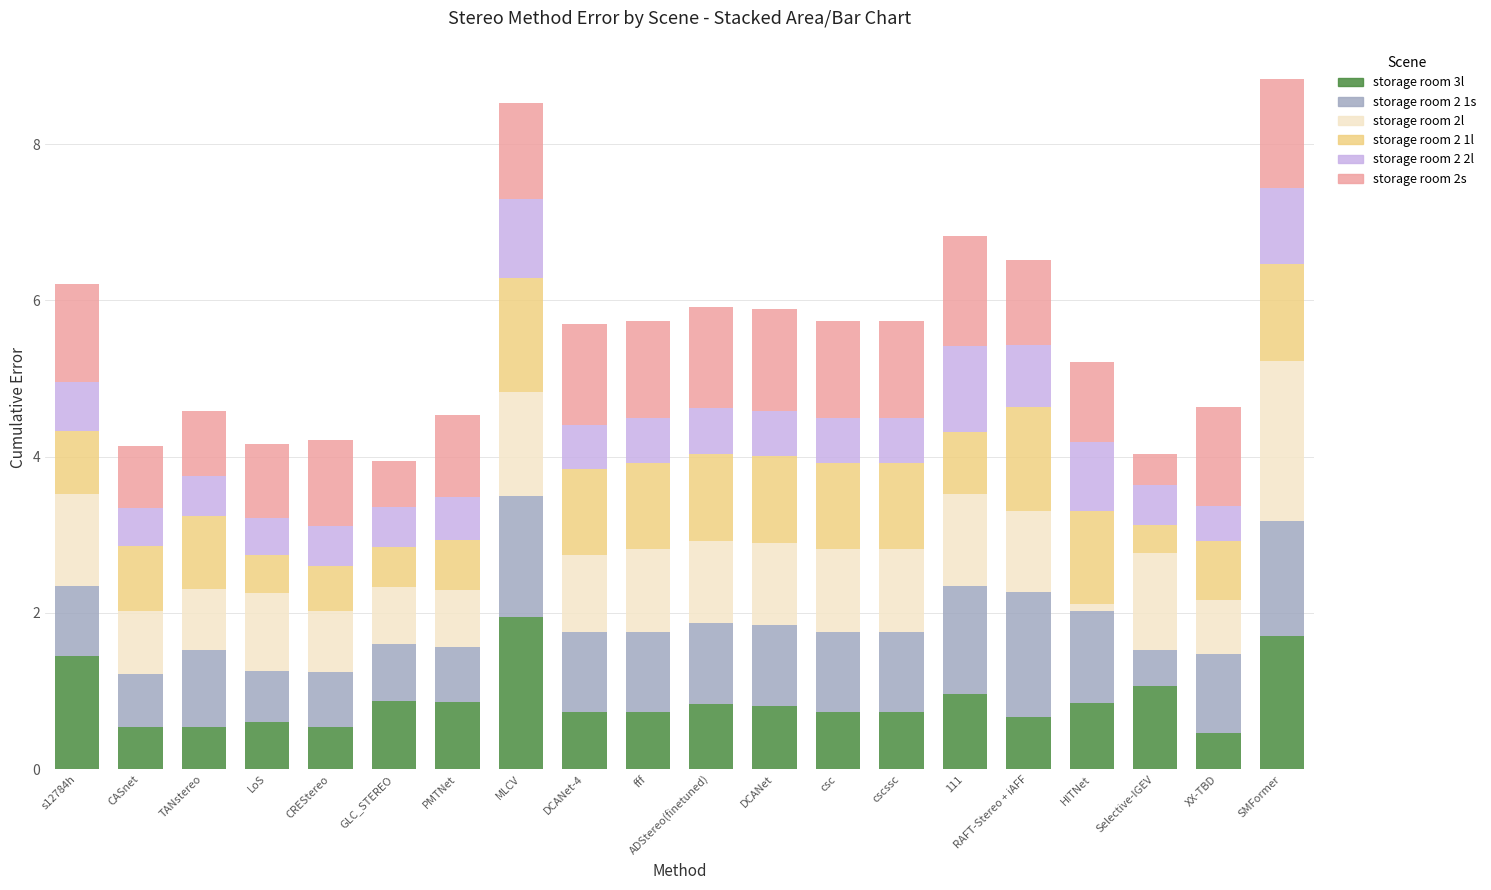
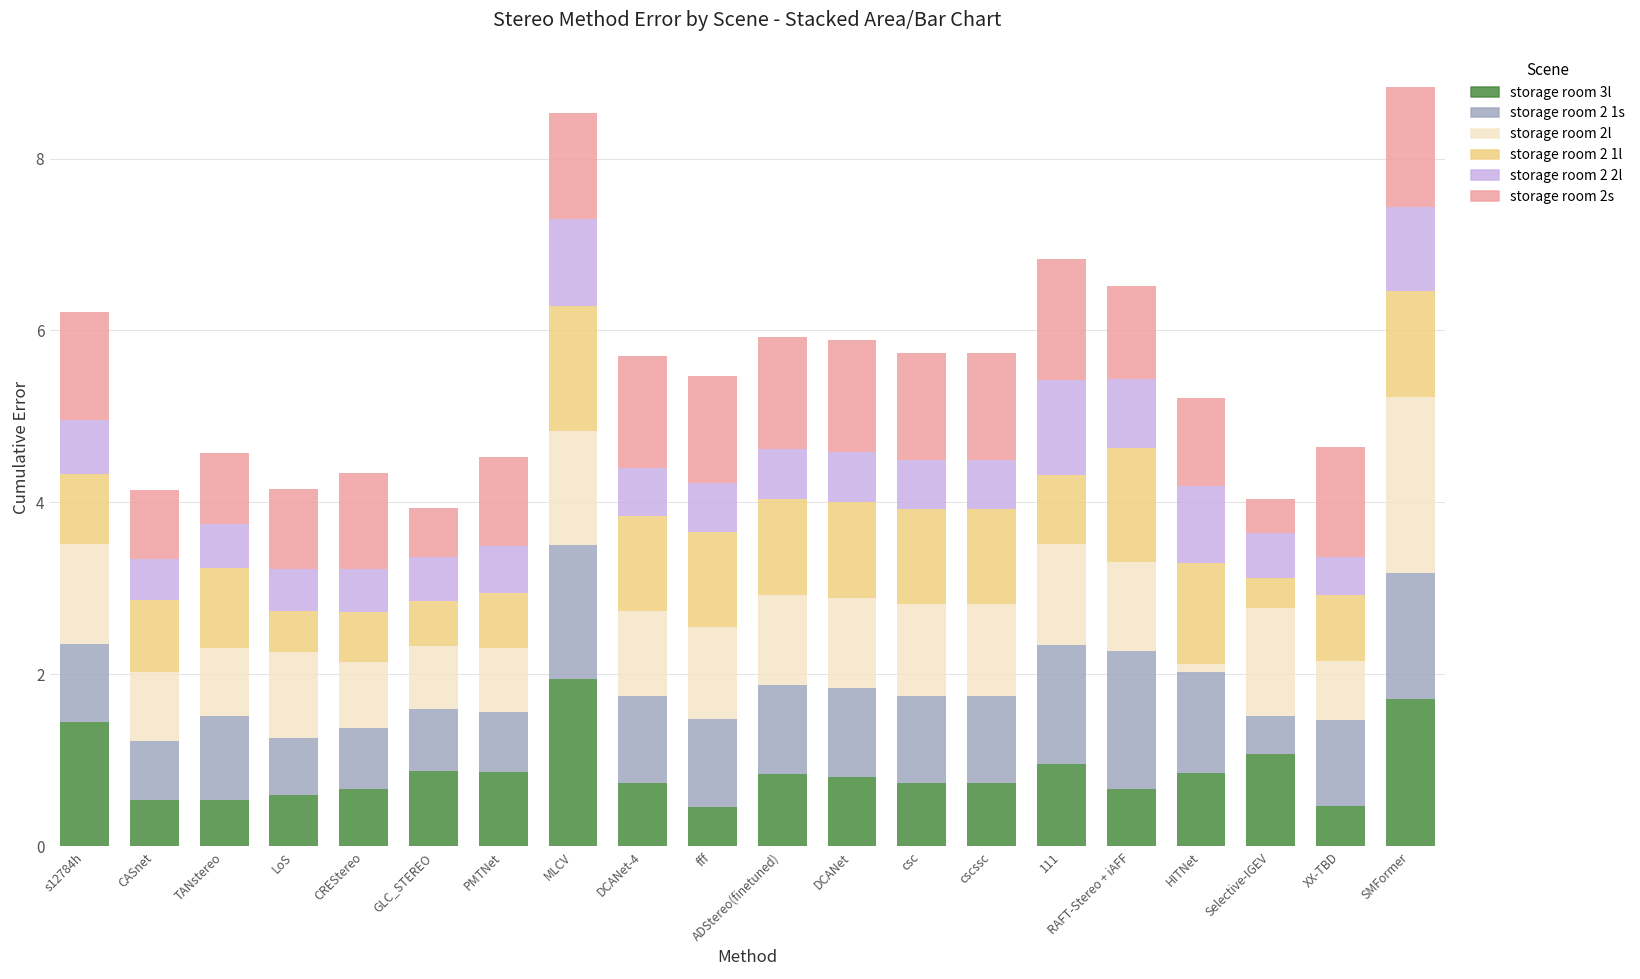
storage room 3l, CREStereo: 0.5 -> 0.7
storage room 3l, fff: 0.7 -> 0.5
